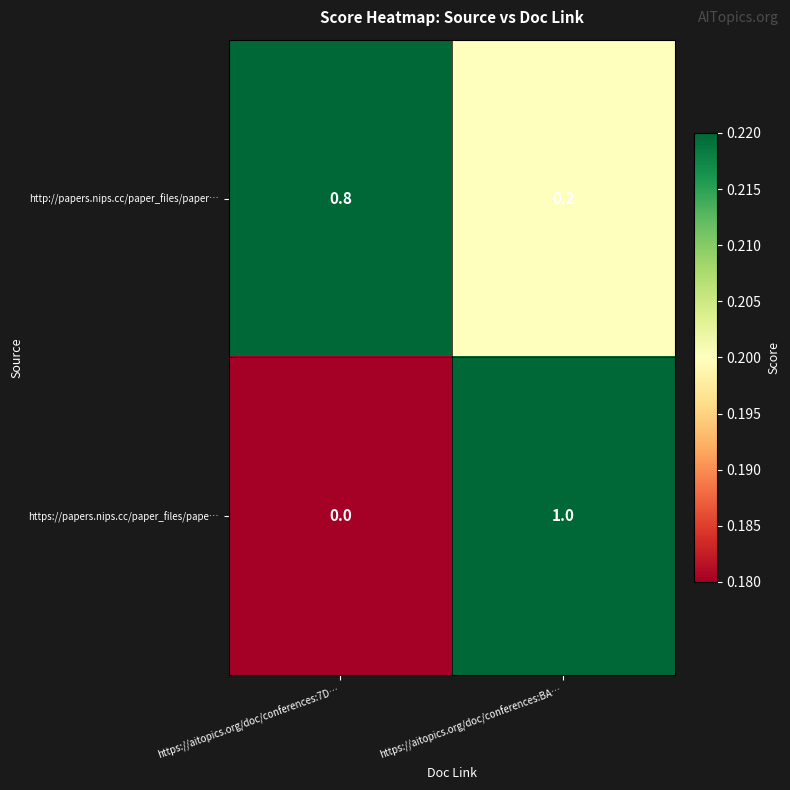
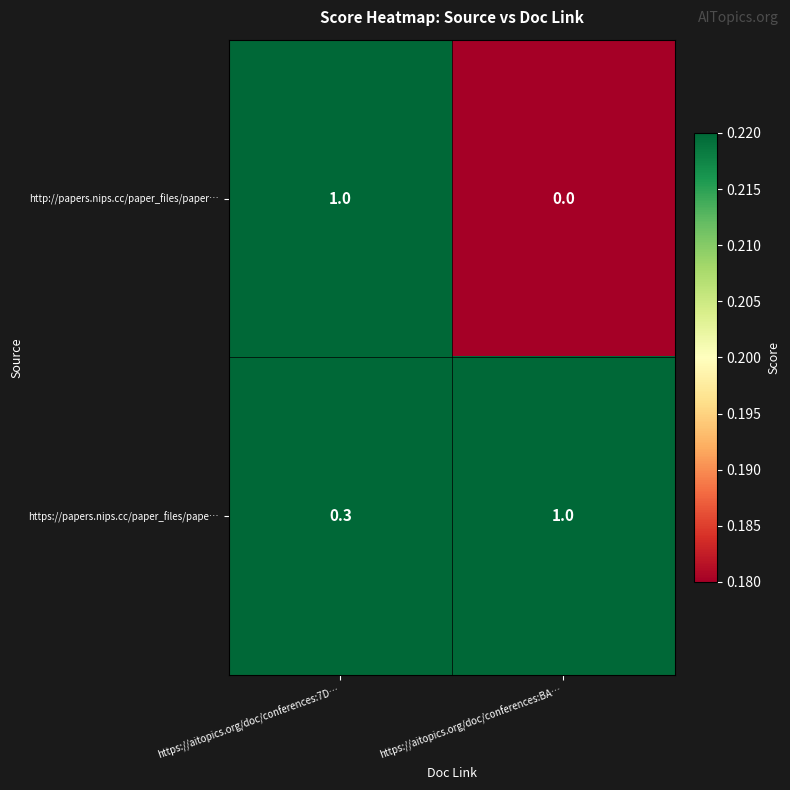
http://papers.nips.cc/paper_files/paper…, https://aitopics.org/doc/conferences:7D…: 0.8 -> 1.0
http://papers.nips.cc/paper_files/paper…, https://aitopics.org/doc/conferences:BA…: 0.2 -> 0.0
https://papers.nips.cc/paper_files/pape…, https://aitopics.org/doc/conferences:7D…: 0.0 -> 0.3
